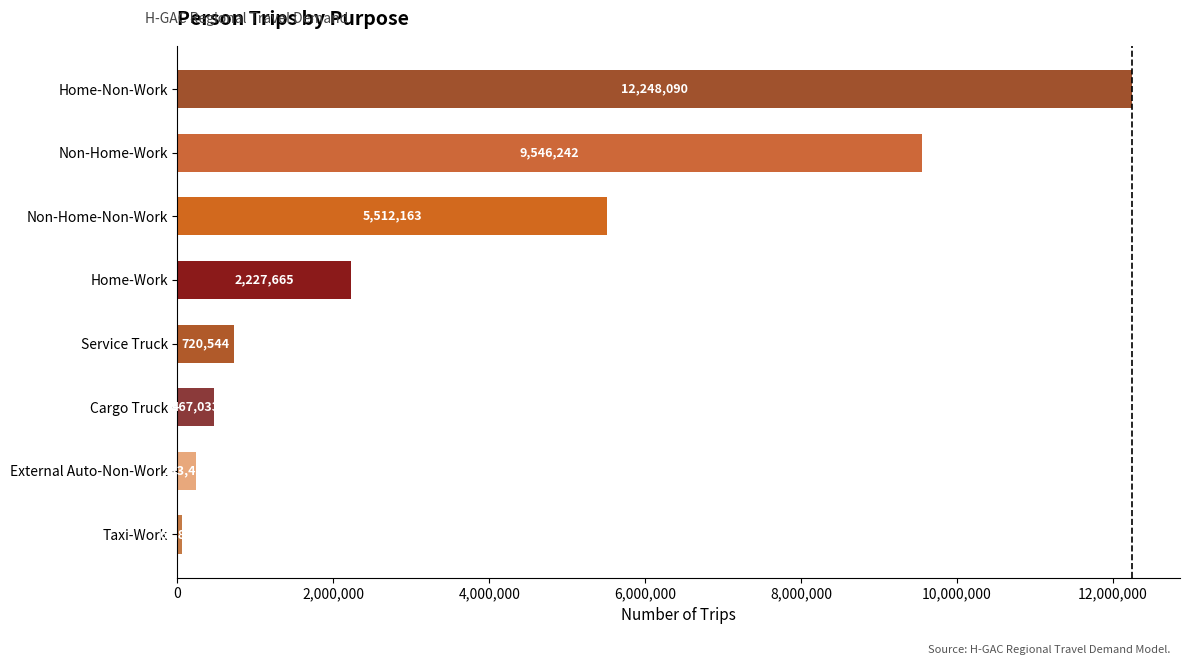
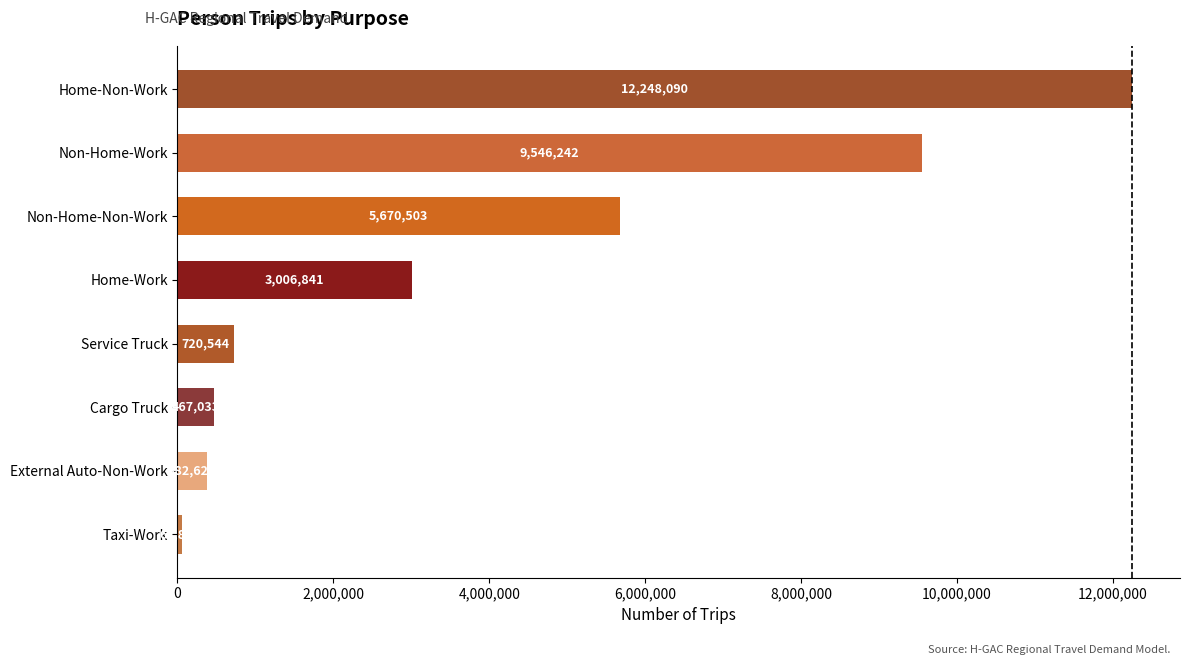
Non-Home-Non-Work: 5,512,163 -> 5,670,503
Home-Work: 2,227,665 -> 3,006,841
External Auto-Non-Work: 200,000 -> 400,000
